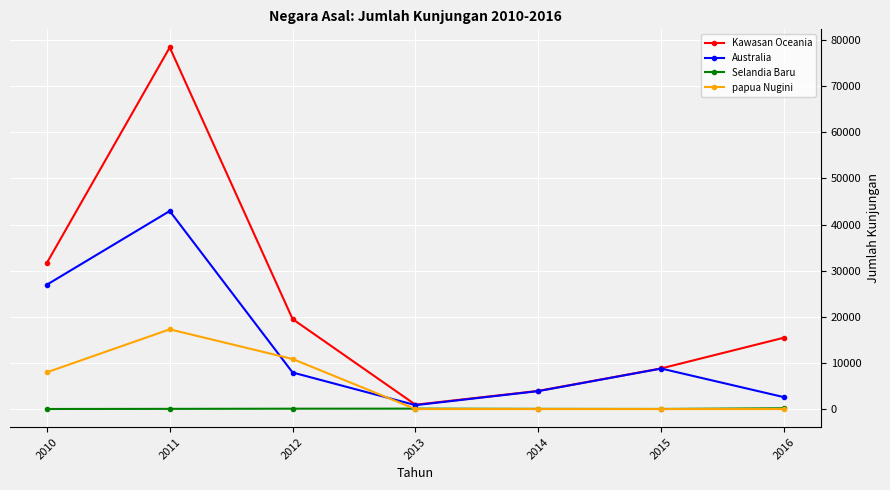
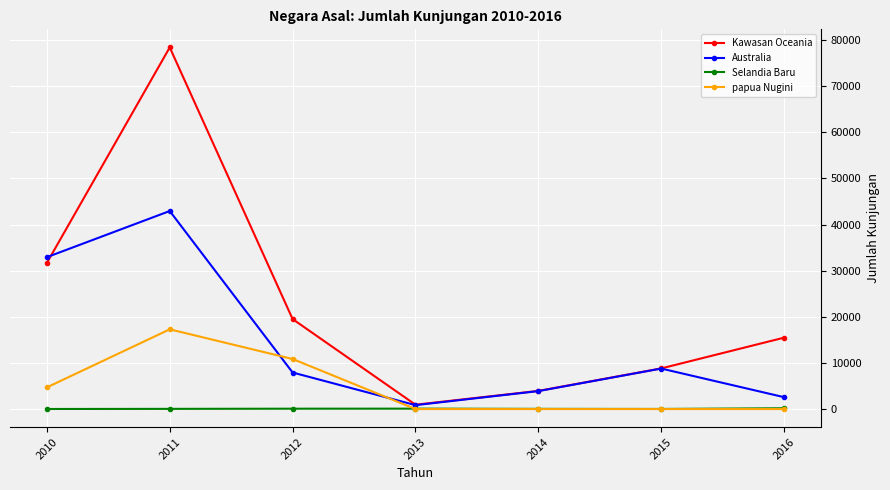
Australia, 2010: 27000 -> 33000
papua Nugini, 2010: 8000 -> 5000
